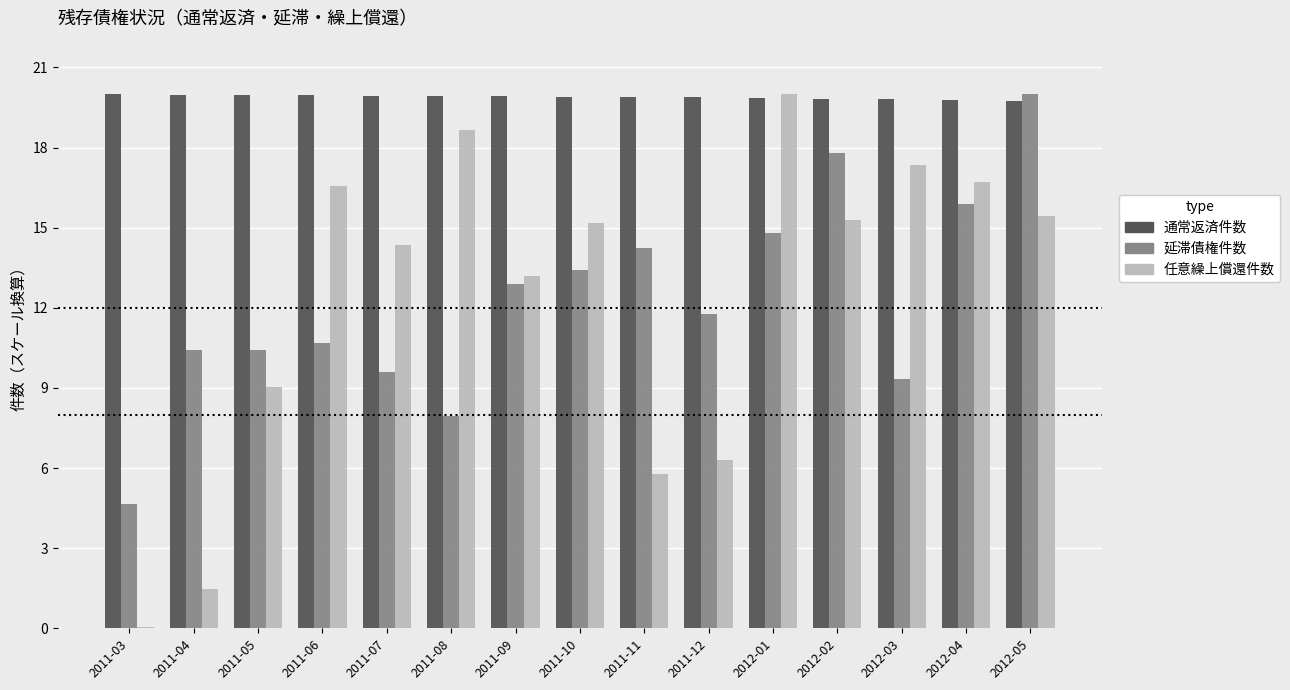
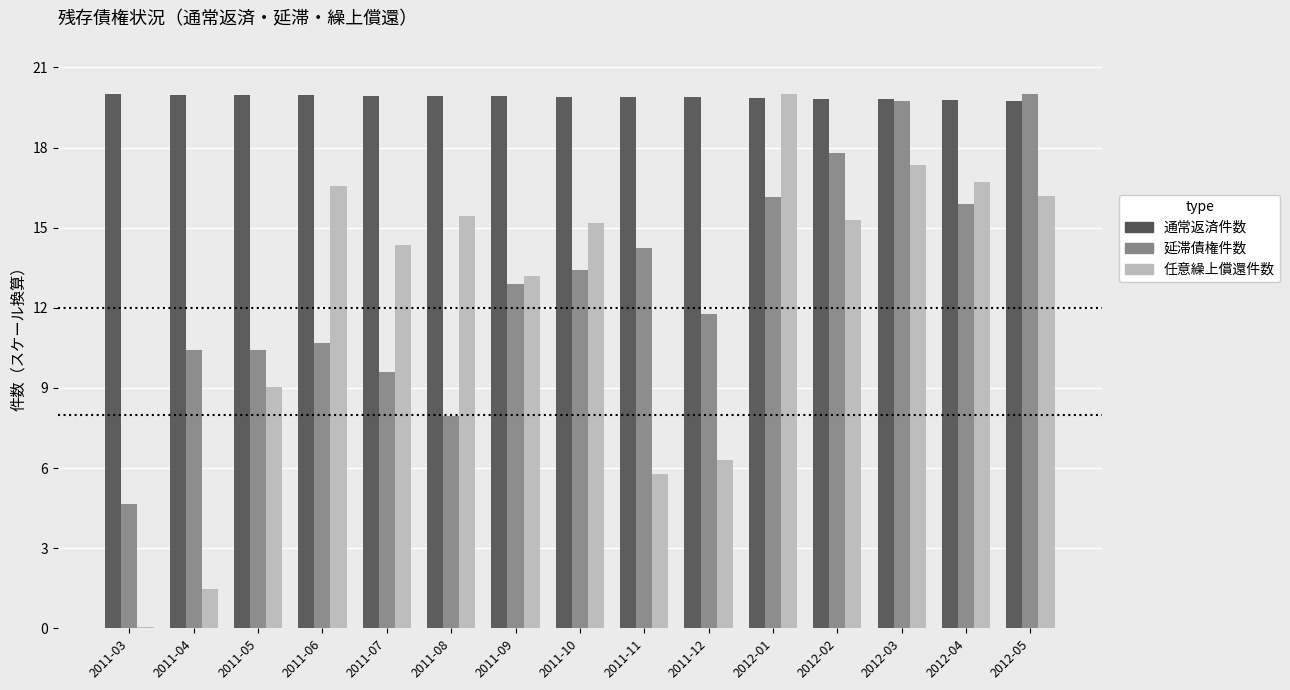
任意繰上償還件数, 2011-08: 18.7 -> 15.4
延滞債権件数, 2012-01: 14.8 -> 16.2
延滞債権件数, 2012-03: 9.3 -> 19.7
任意繰上償還件数, 2012-05: 15.4 -> 16.2
